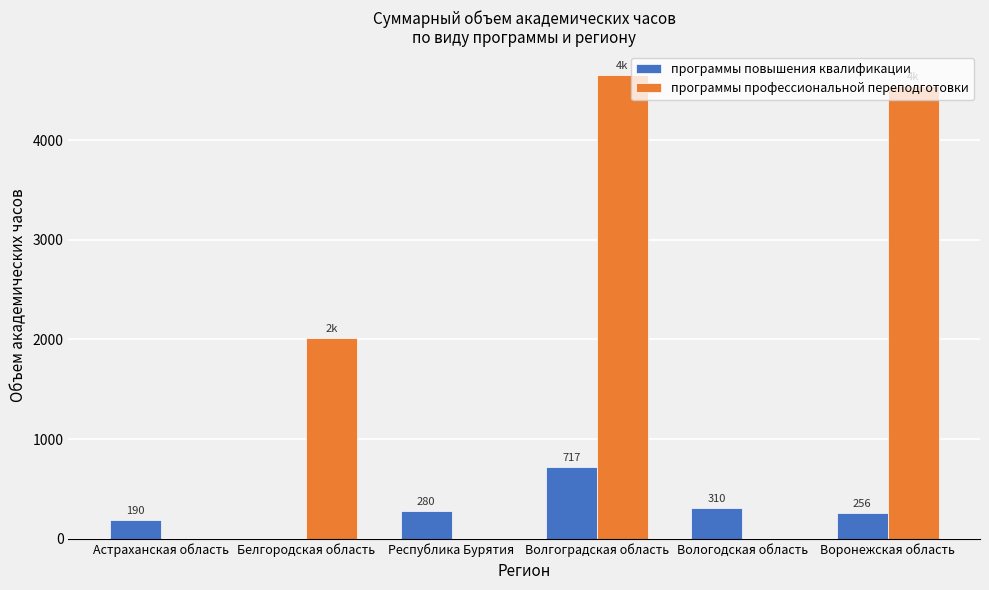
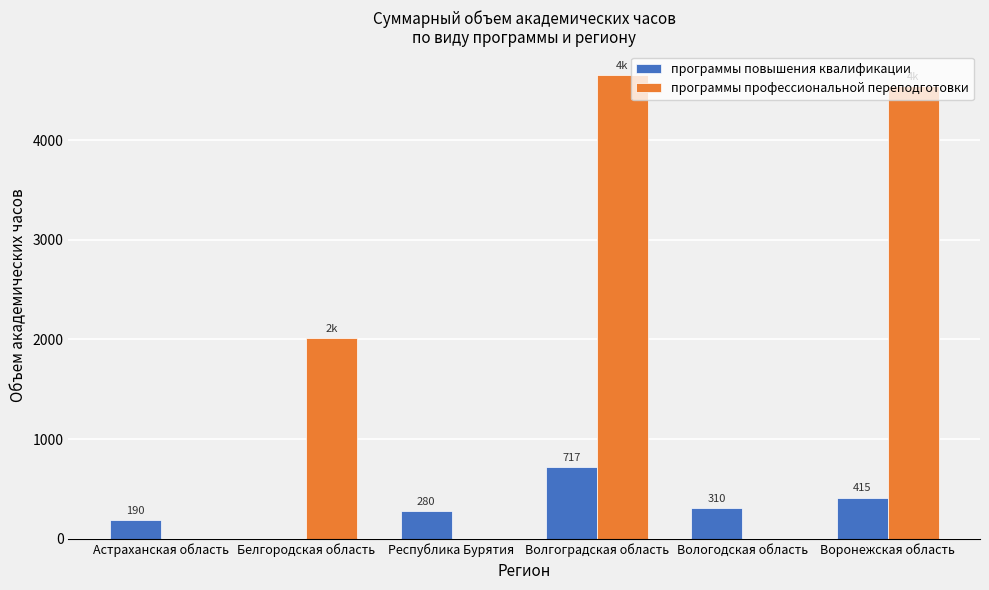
программы повышения квалификации, Воронежская область: 256 -> 415
